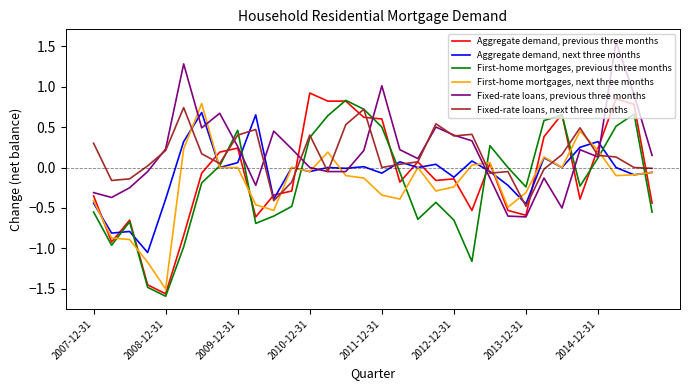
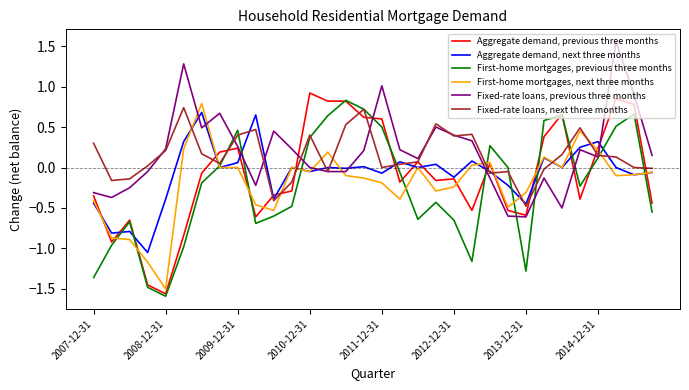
First-home mortgages, previous three months, 2007-12-31: -0.6 -> -1.4
First-home mortgages, next three months, 2011-12-31: -0.3 -> -0.2
First-home mortgages, previous three months, 2013-12-31: -0.2 -> -1.3
